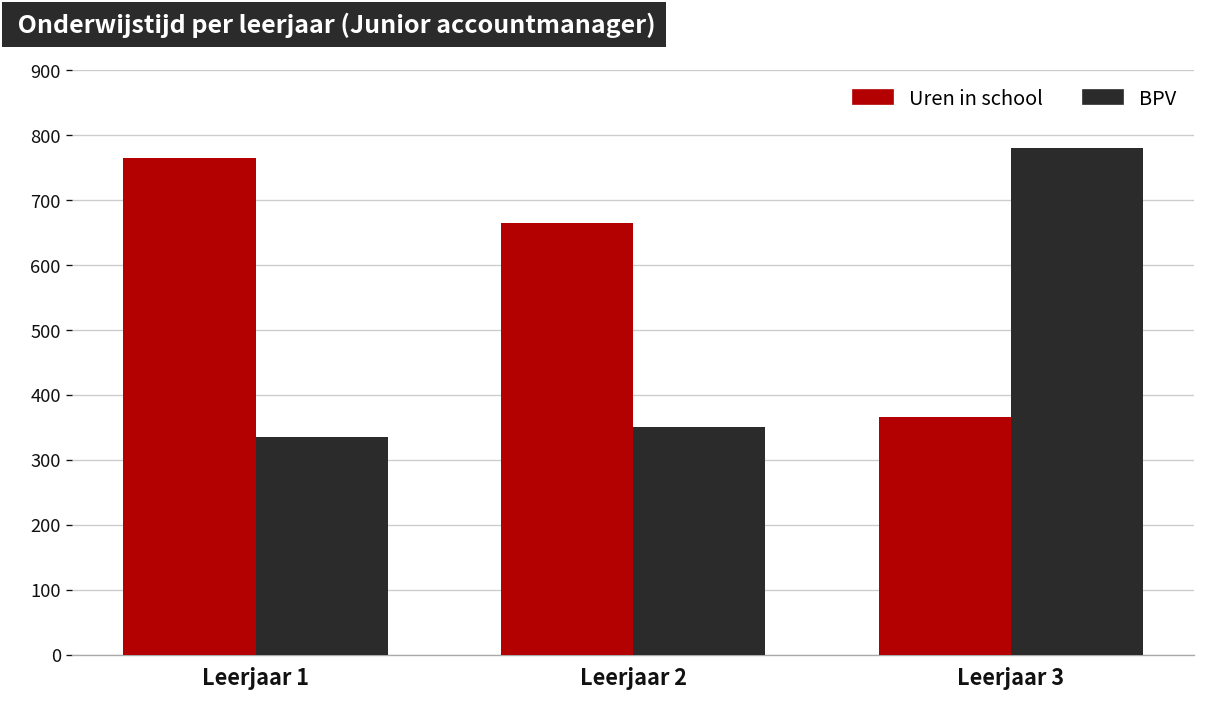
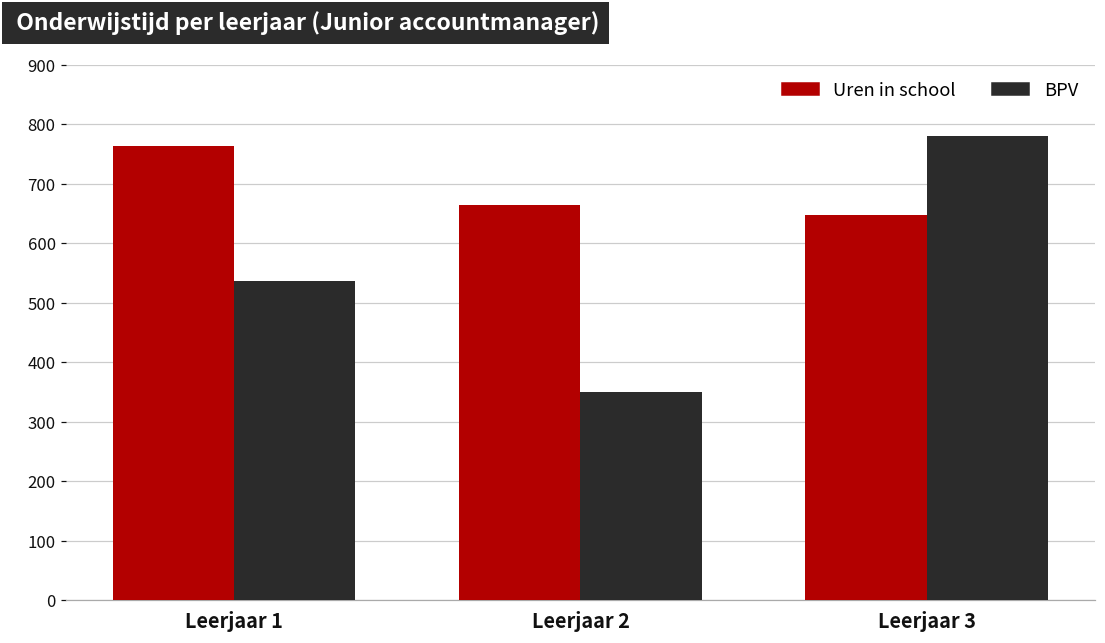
BPV, Leerjaar 1: 340 -> 540
Uren in school, Leerjaar 3: 370 -> 650
